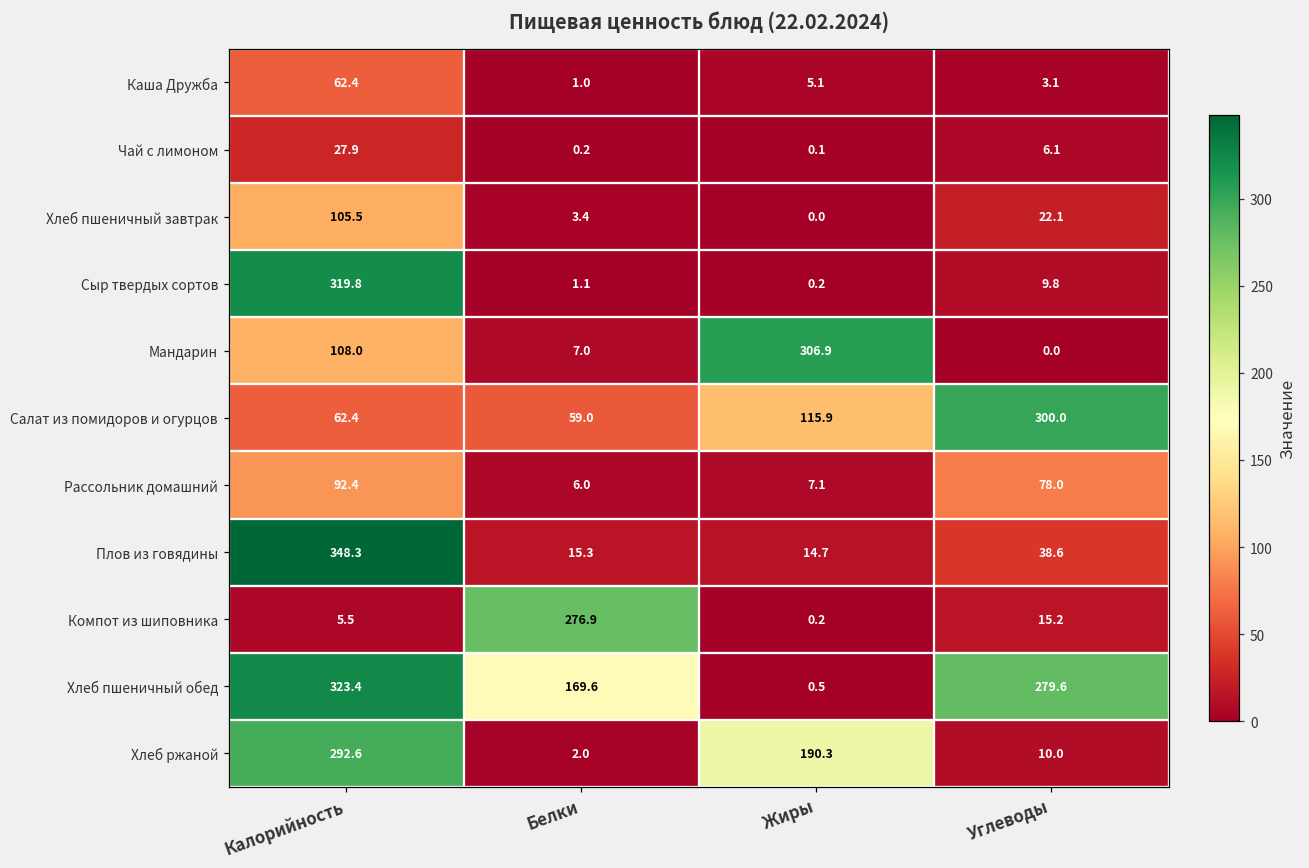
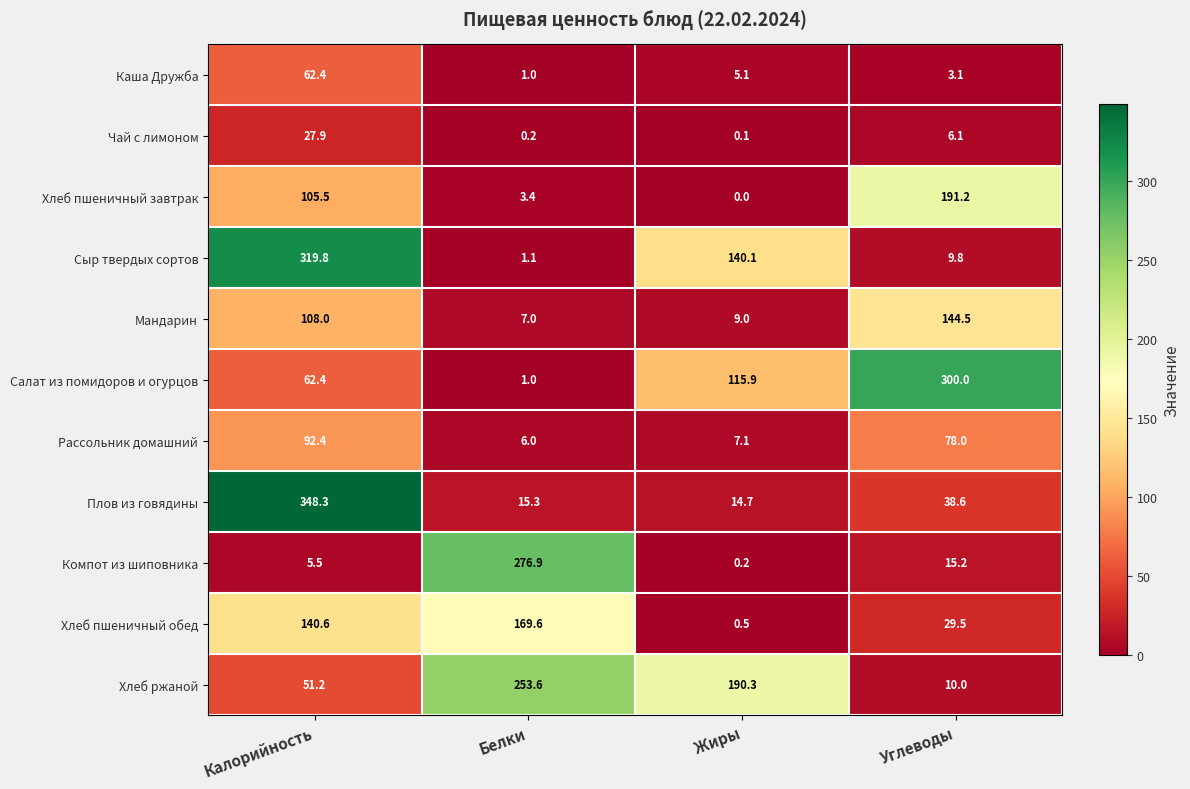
Хлеб пшеничный завтрак, Углеводы: 22.1 -> 191.2
Сыр твердых сортов, Жиры: 0.2 -> 140.1
Мандарин, Жиры: 306.9 -> 9.0
Мандарин, Углеводы: 0.0 -> 144.5
Салат из помидоров и огурцов, Белки: 59.0 -> 1.0
Хлеб пшеничный обед, Калорийность: 323.4 -> 140.6
Хлеб пшеничный обед, Углеводы: 279.6 -> 29.5
Хлеб ржаной, Калорийность: 292.6 -> 51.2
Хлеб ржаной, Белки: 2.0 -> 253.6
